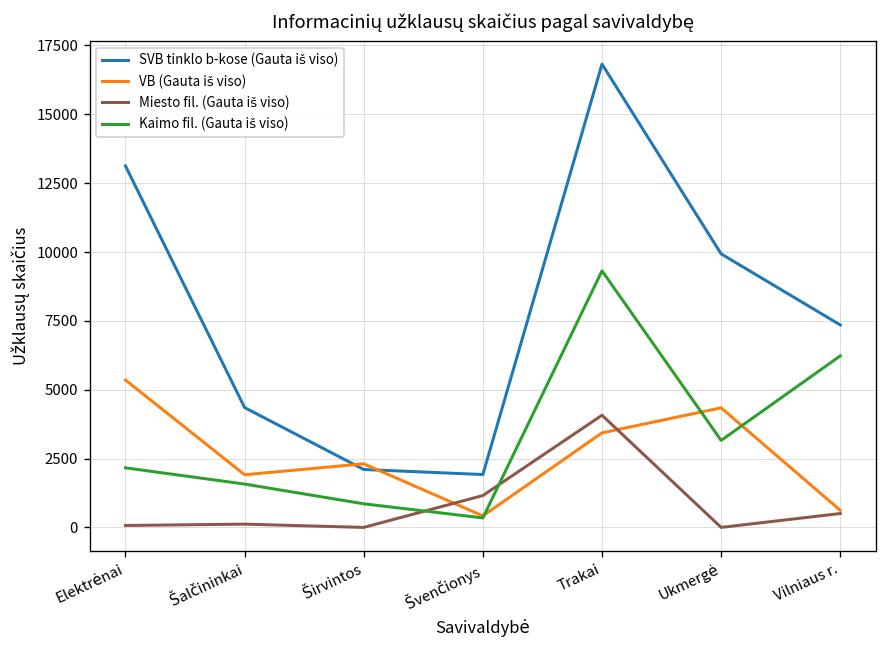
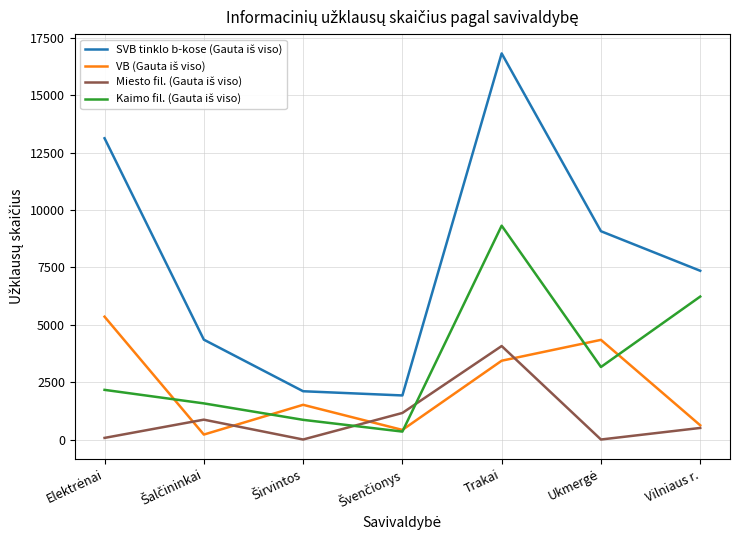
VB (Gauta iš viso), Šalčininkai: 1900 -> 200
Miesto fil. (Gauta iš viso), Šalčininkai: 100 -> 900
VB (Gauta iš viso), Širvintos: 2300 -> 1500
SVB tinklo b-kose (Gauta iš viso), Ukmergė: 9900 -> 9100
